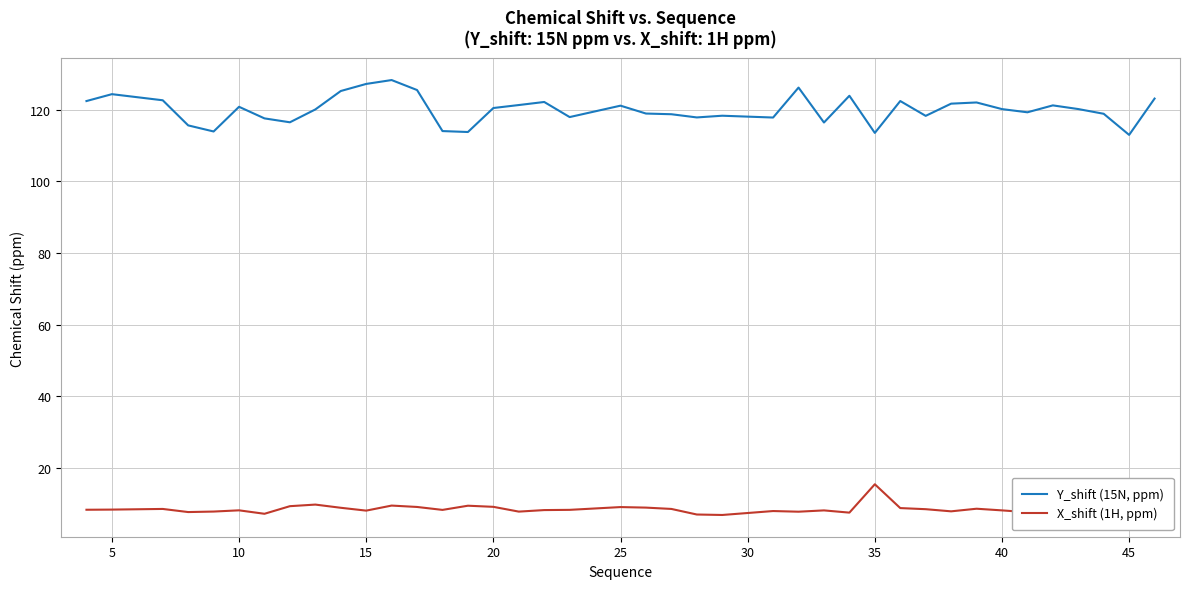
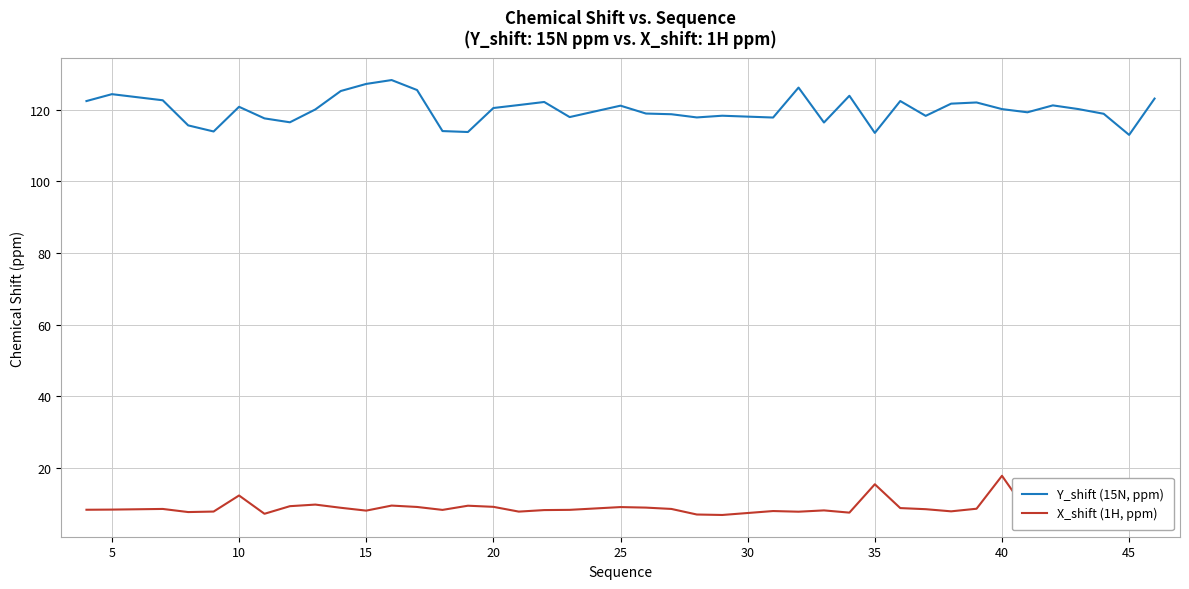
X_shift (1H, ppm), 10: 8 -> 12
X_shift (1H, ppm), 40: 8 -> 18
